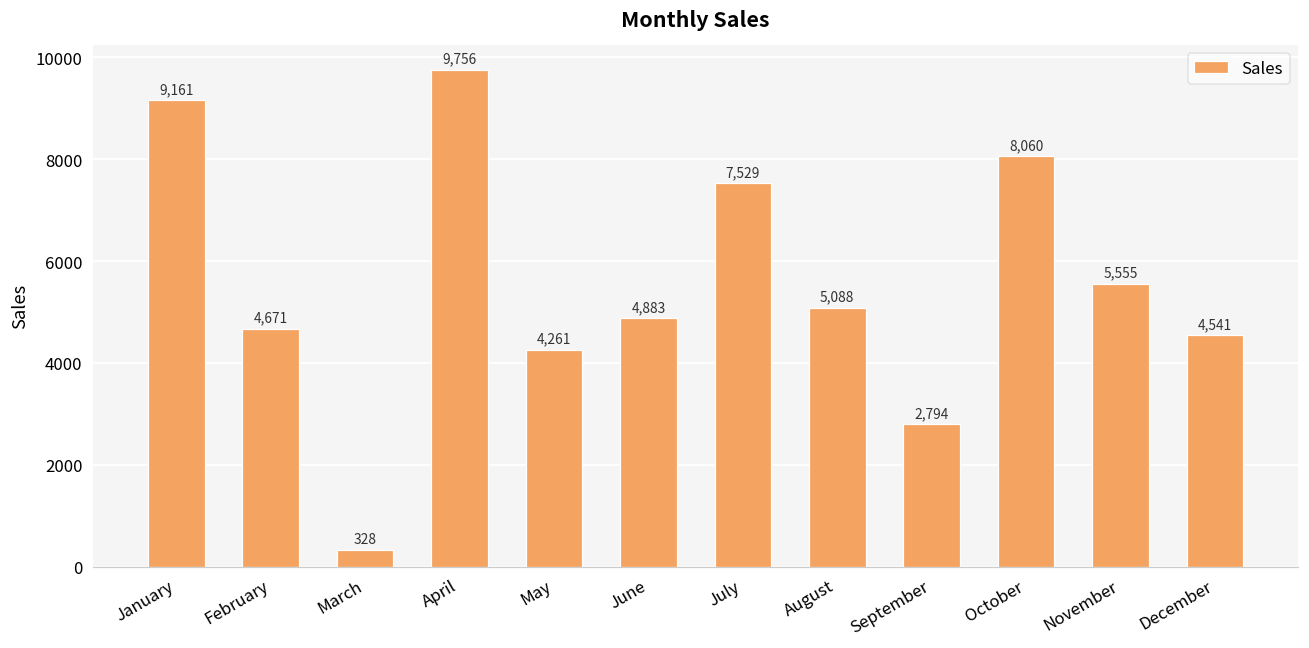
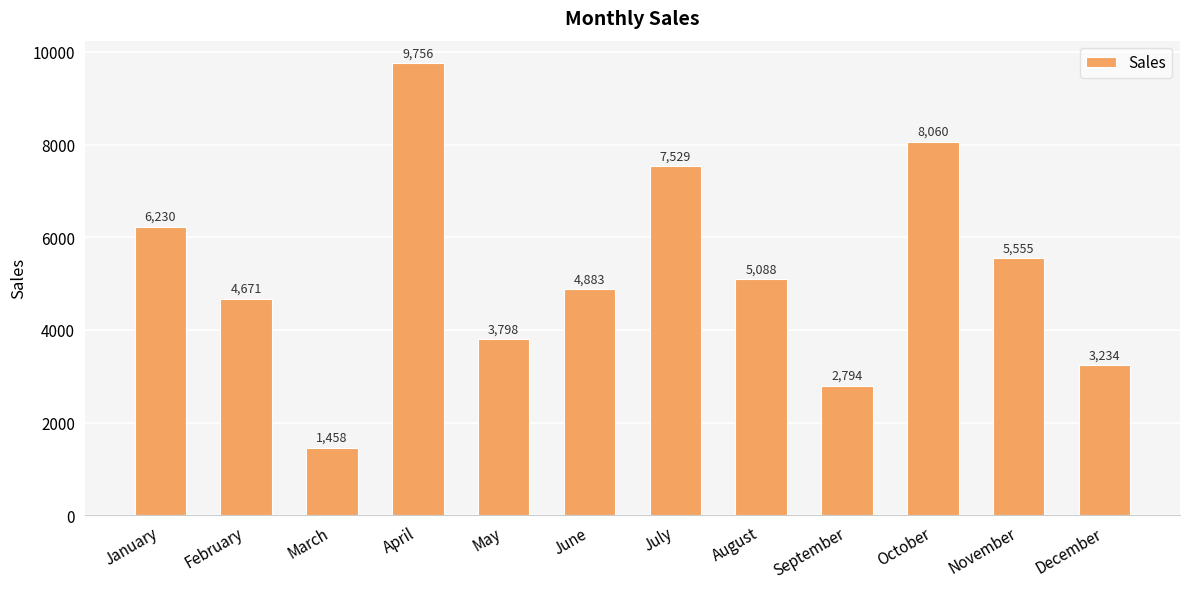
January: 9,161 -> 6,230
March: 328 -> 1,458
May: 4,261 -> 3,798
December: 4,541 -> 3,234
